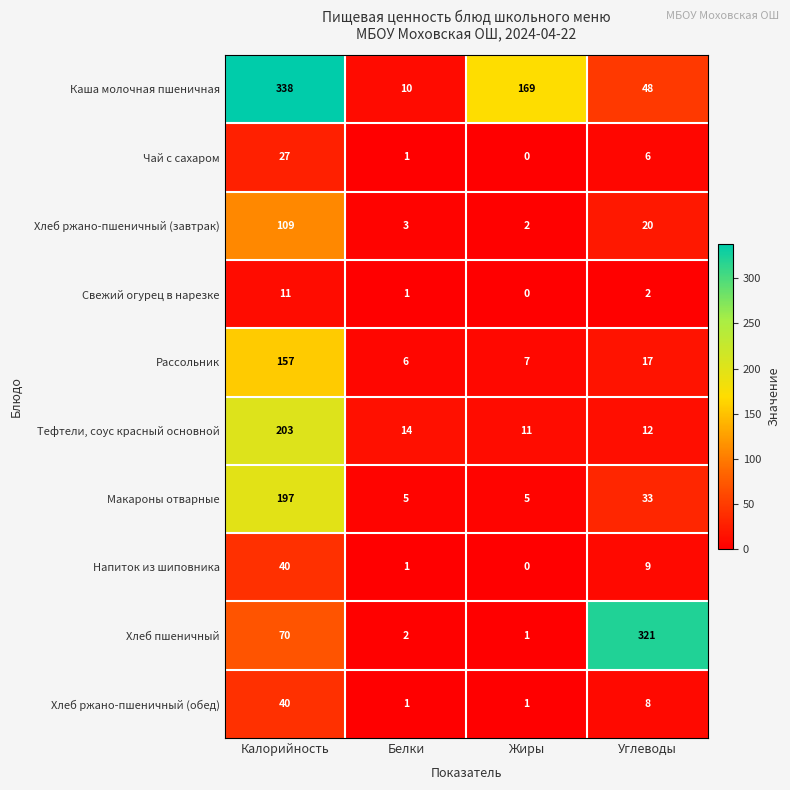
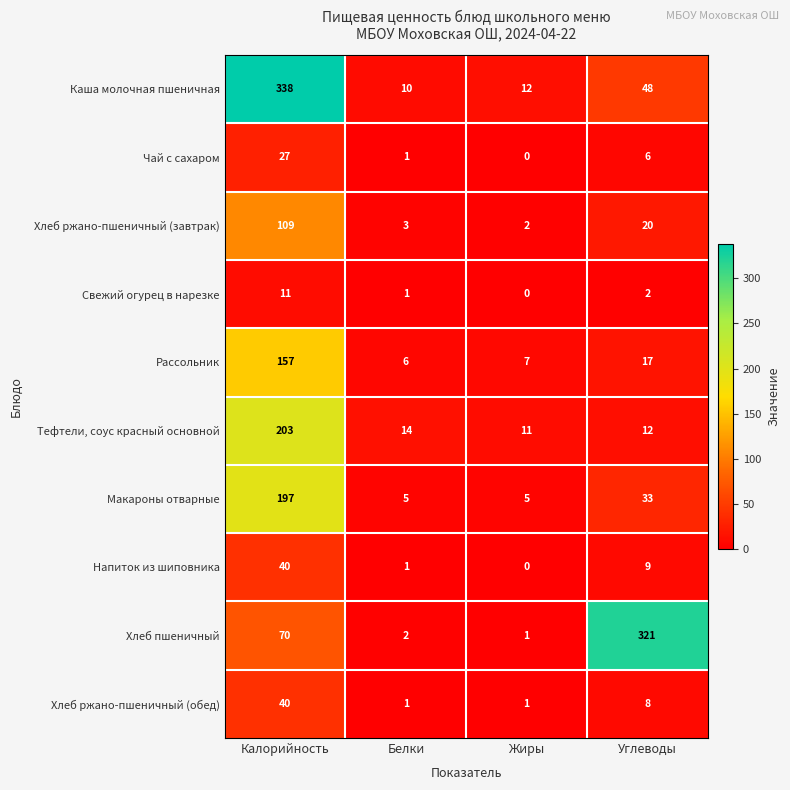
Каша молочная пшеничная, Жиры: 169 -> 12
